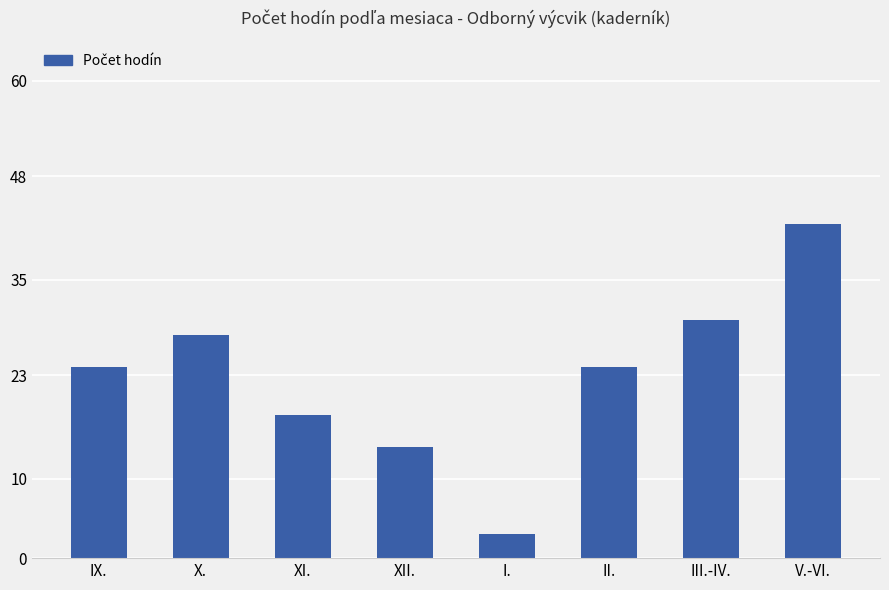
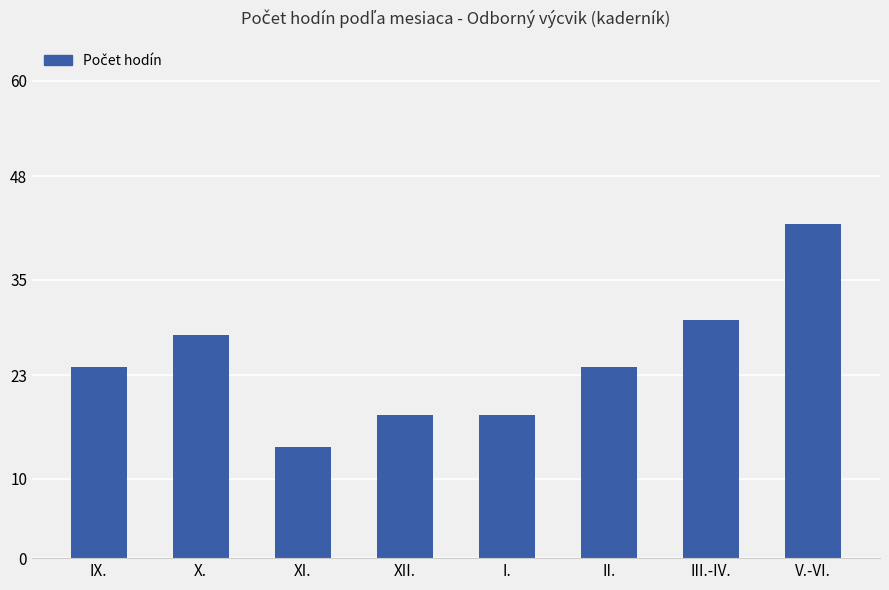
XI.: 18 -> 14
XII.: 14 -> 18
I.: 3 -> 18
